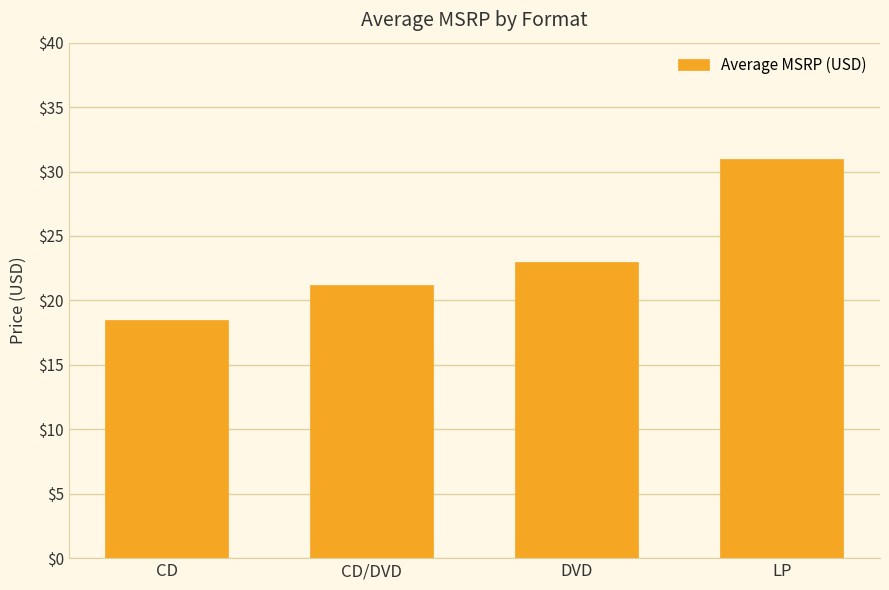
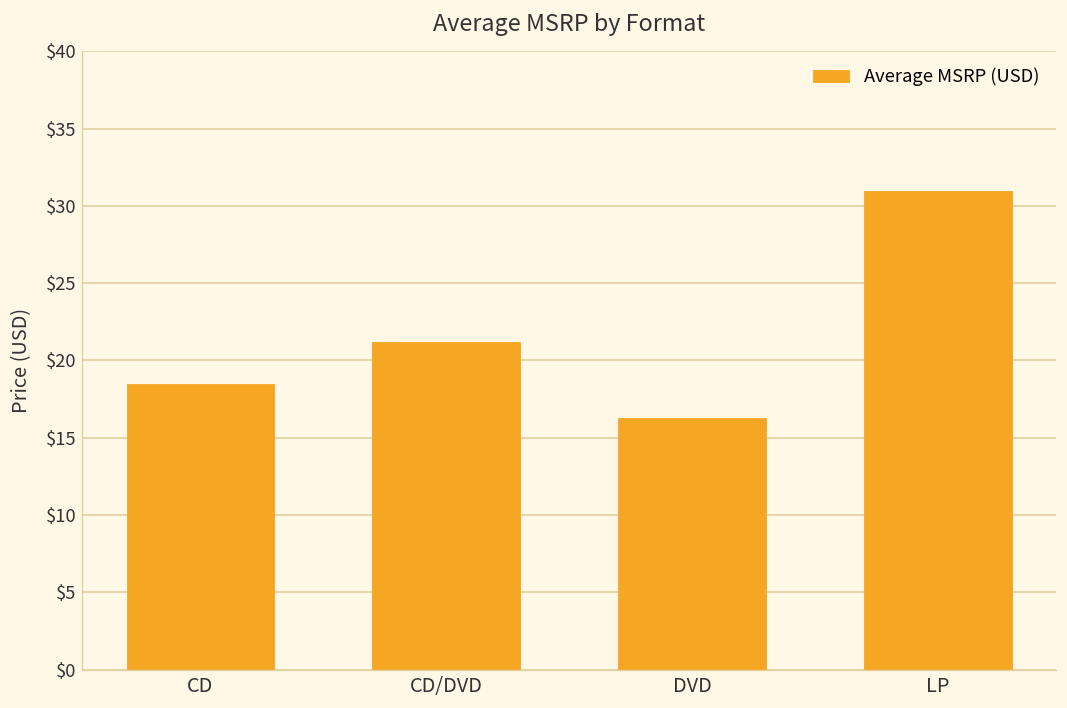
DVD: $23.0 -> $16.3
